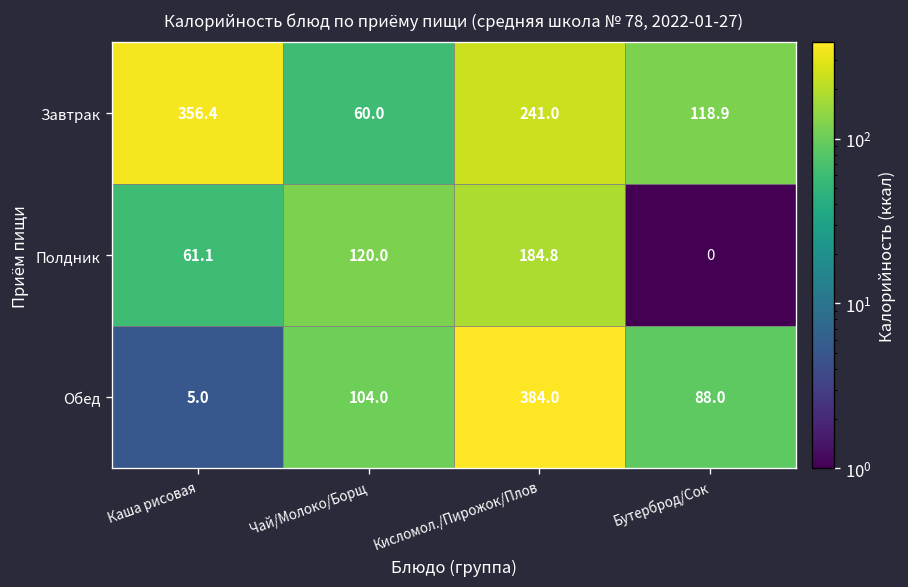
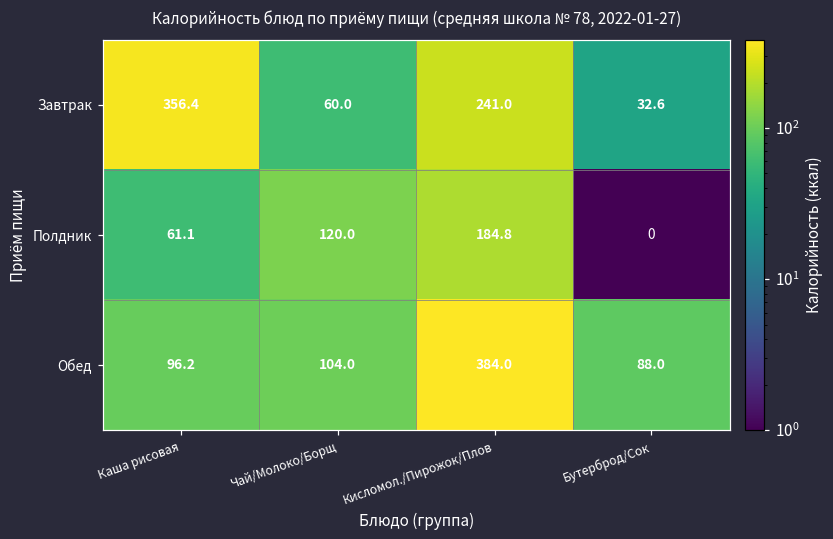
Завтрак, Бутерброд/Сок: 118.9 -> 32.6
Обед, Каша рисовая: 5.0 -> 96.2
